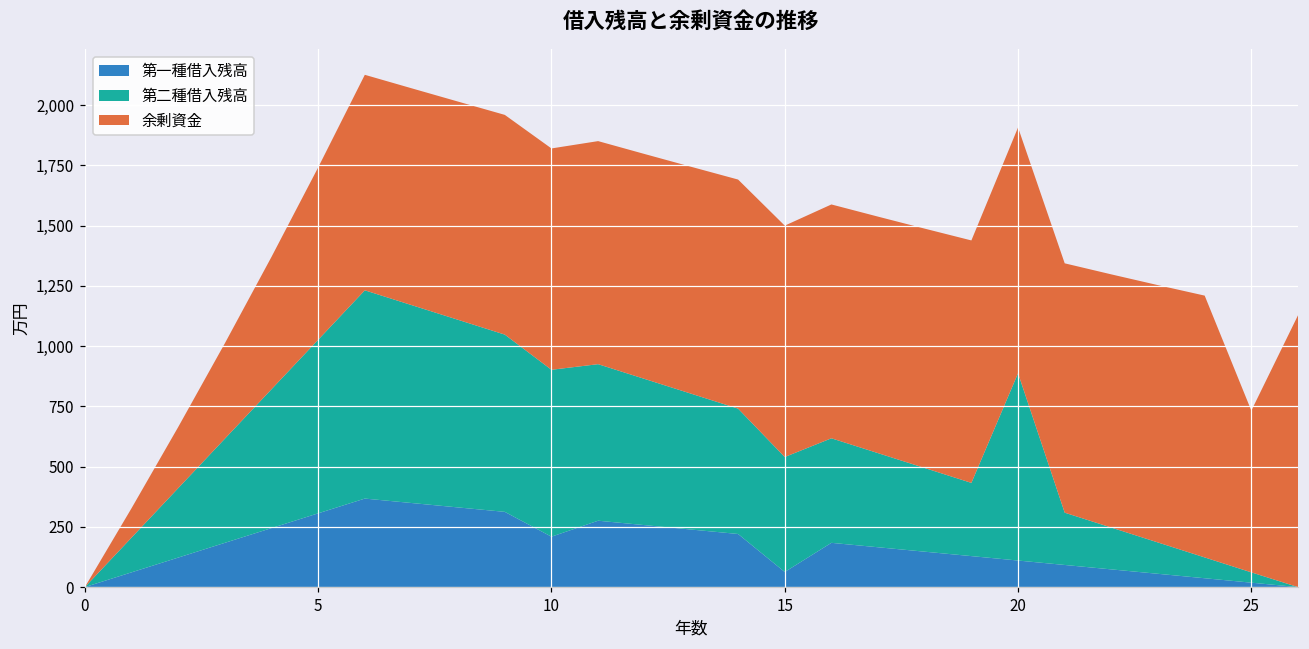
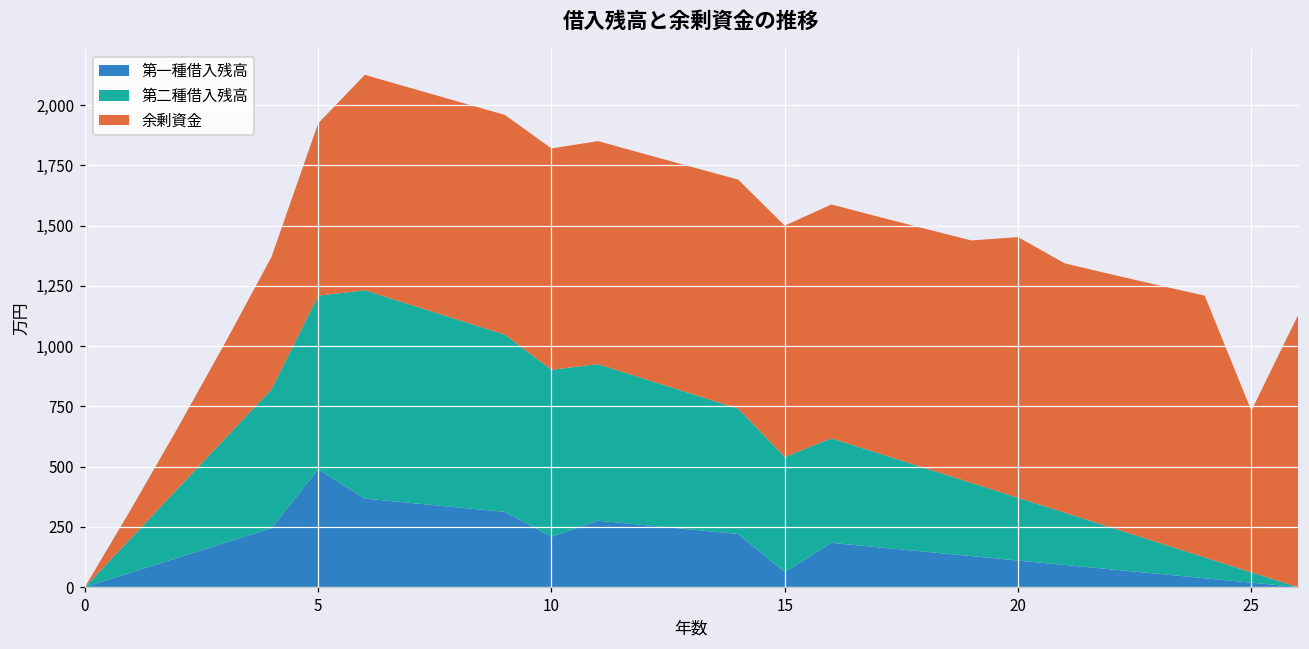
第一種借入残高, 5: 310 -> 490
第二種借入残高, 20: 780 -> 260
余剰資金, 20: 1,020 -> 1,080
